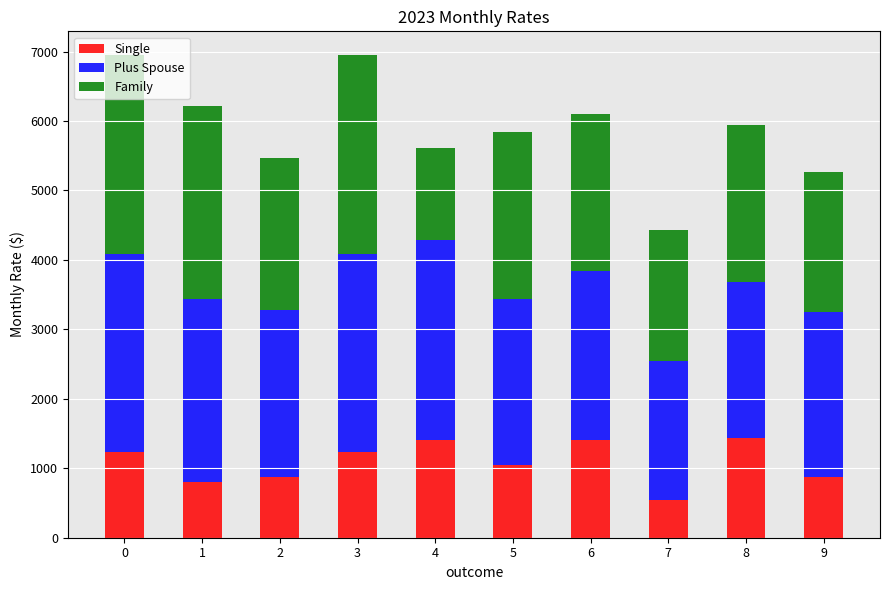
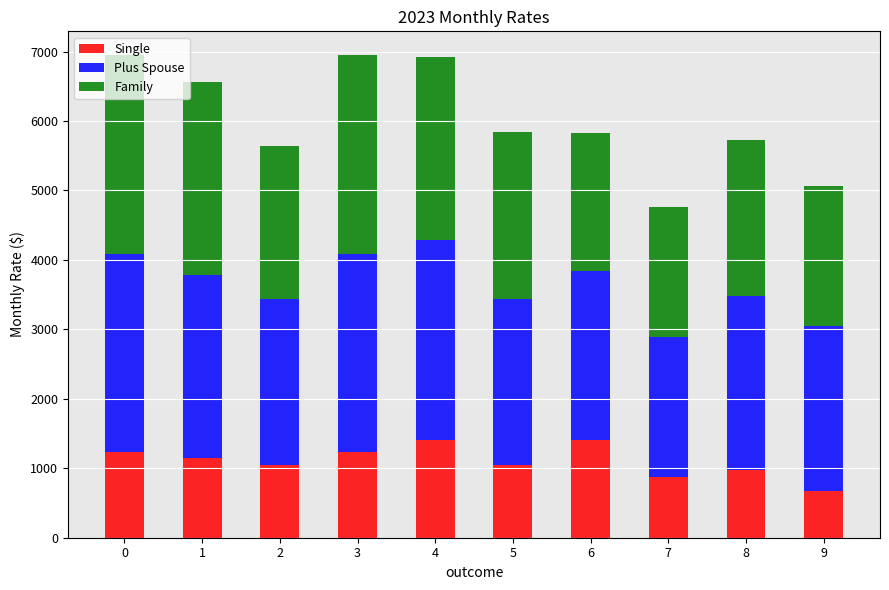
Single, 1: 800 -> 1100
Single, 2: 900 -> 1000
Family, 4: 1300 -> 2600
Family, 6: 2300 -> 2000
Single, 7: 500 -> 900
Single, 8: 1400 -> 1000
Plus Spouse, 8: 2300 -> 2500
Single, 9: 900 -> 700
